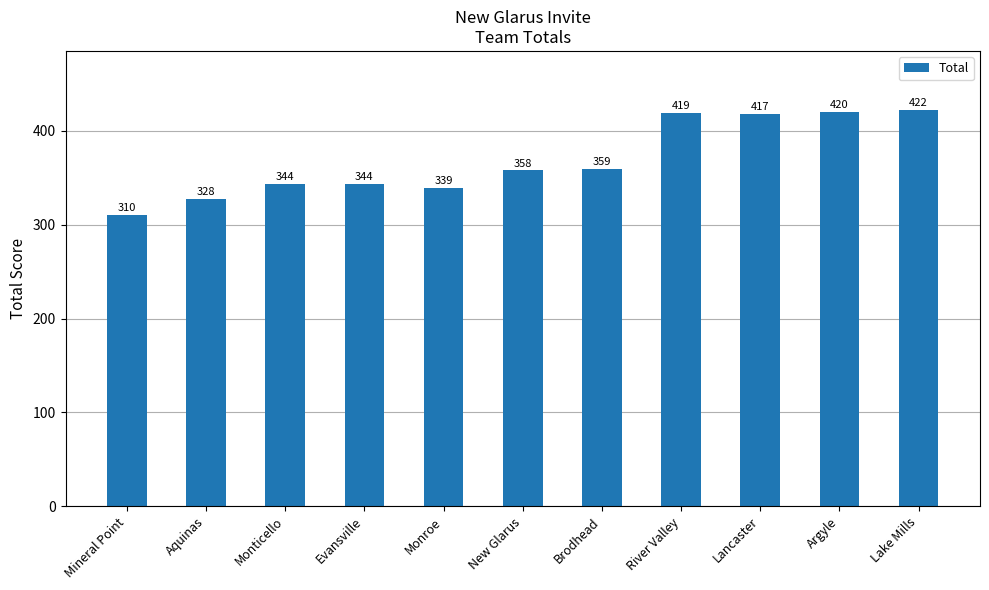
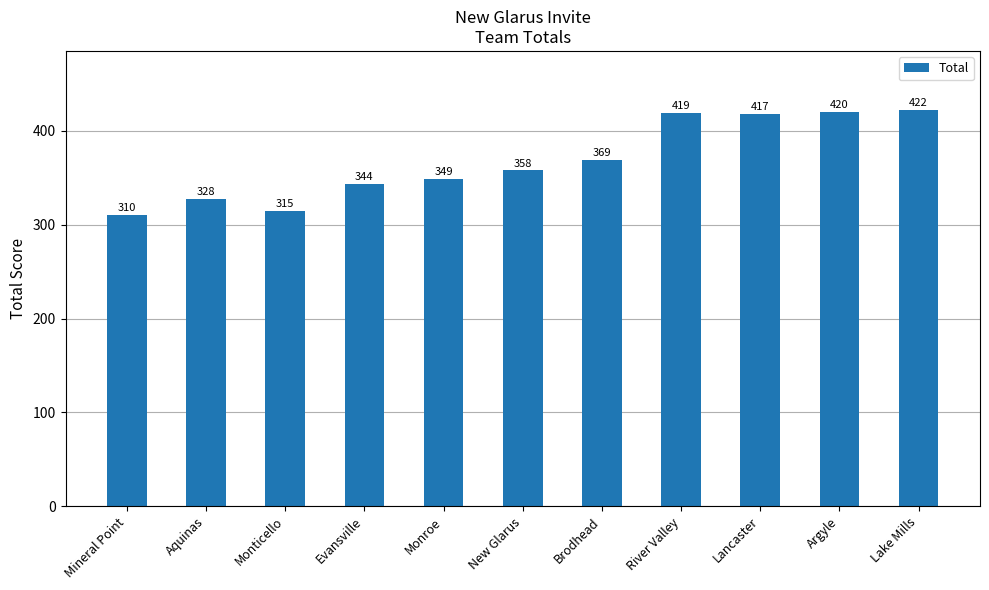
Monticello: 344 -> 315
Monroe: 339 -> 349
Brodhead: 359 -> 369
